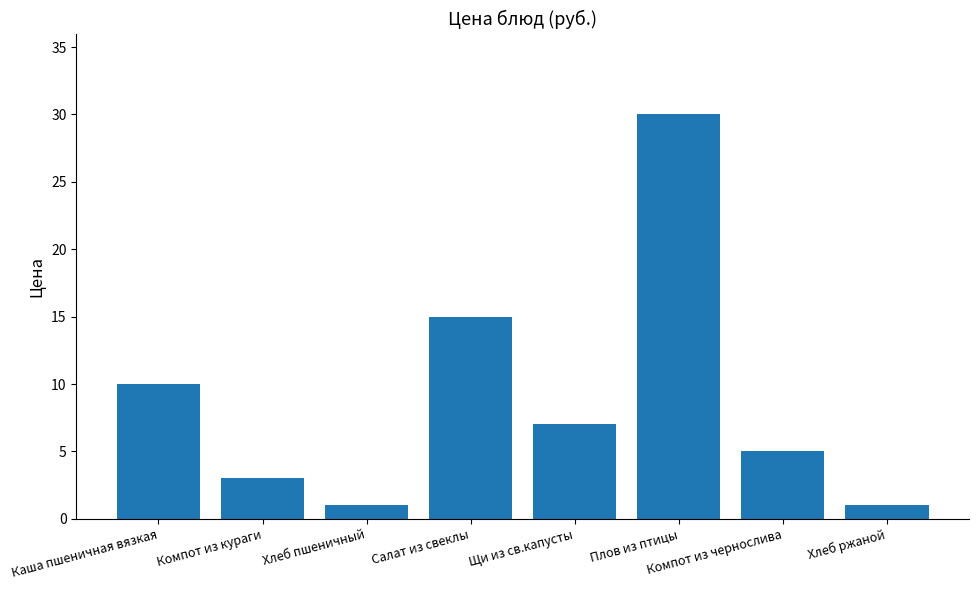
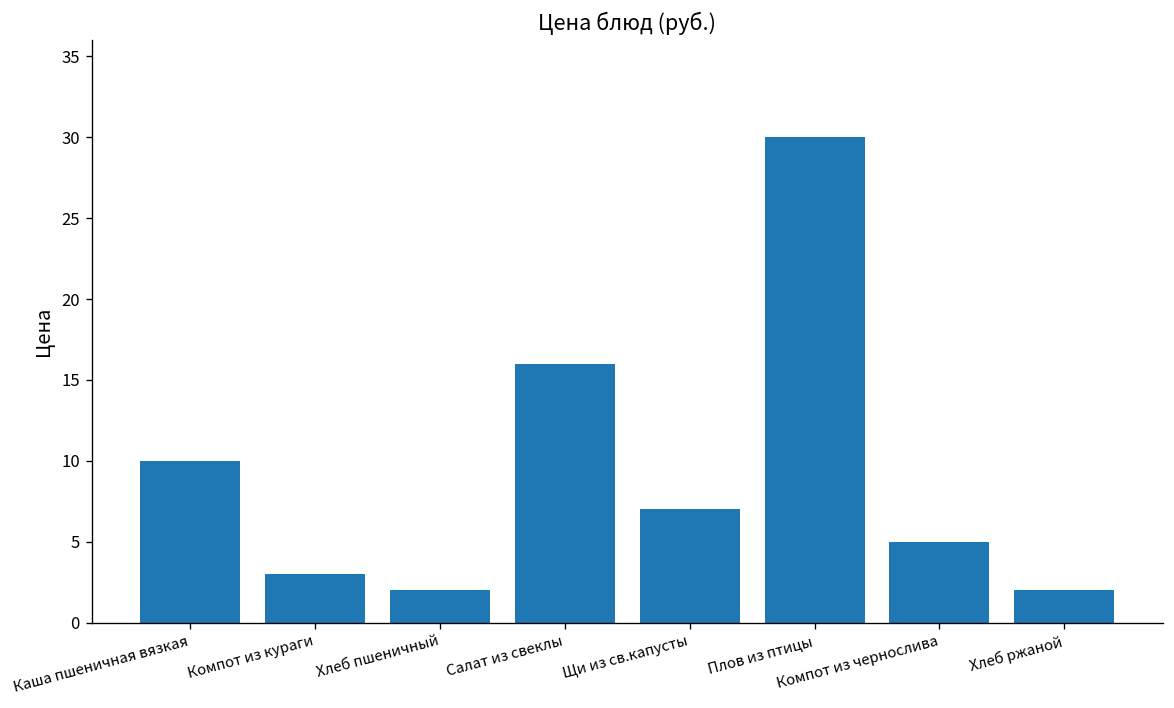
Хлеб пшеничный: 1 -> 2
Салат из свеклы: 15 -> 16
Хлеб ржаной: 1 -> 2
